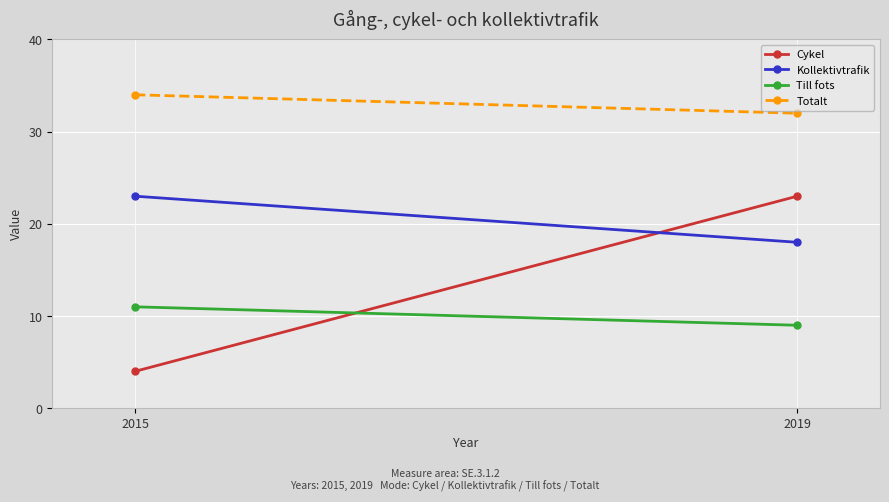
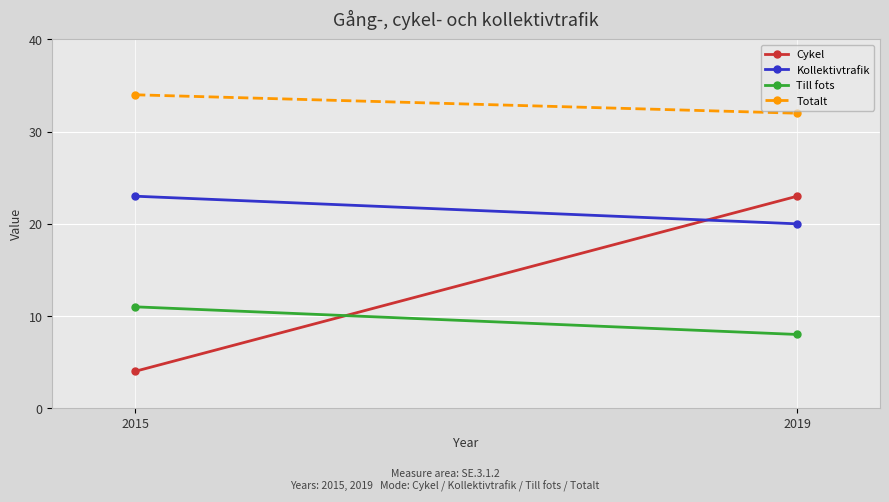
Kollektivtrafik, 2019: 18 -> 20
Till fots, 2019: 9 -> 8
